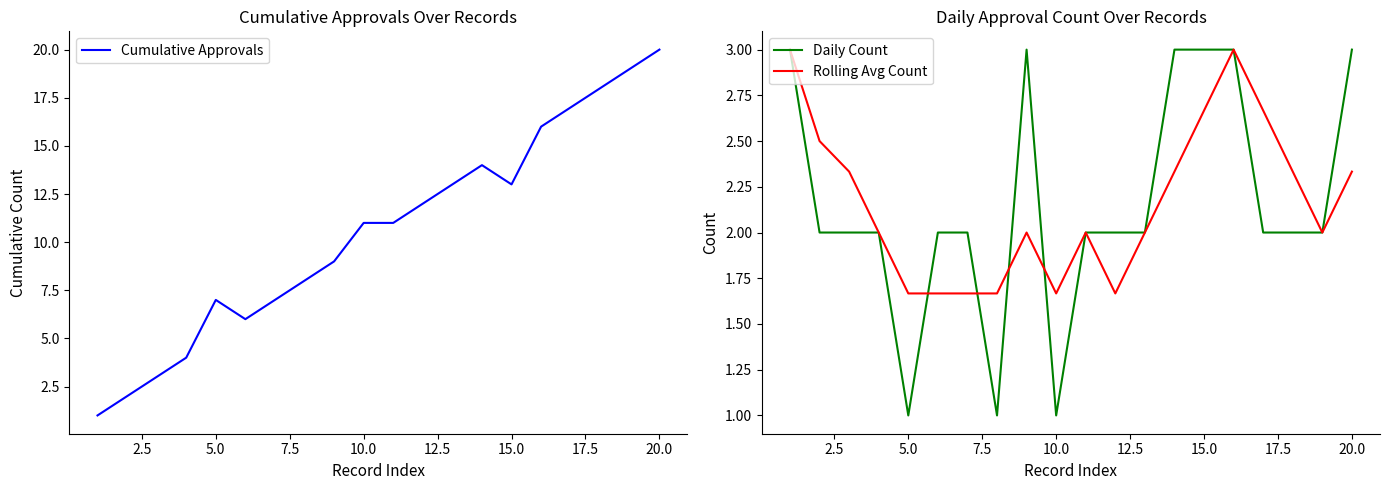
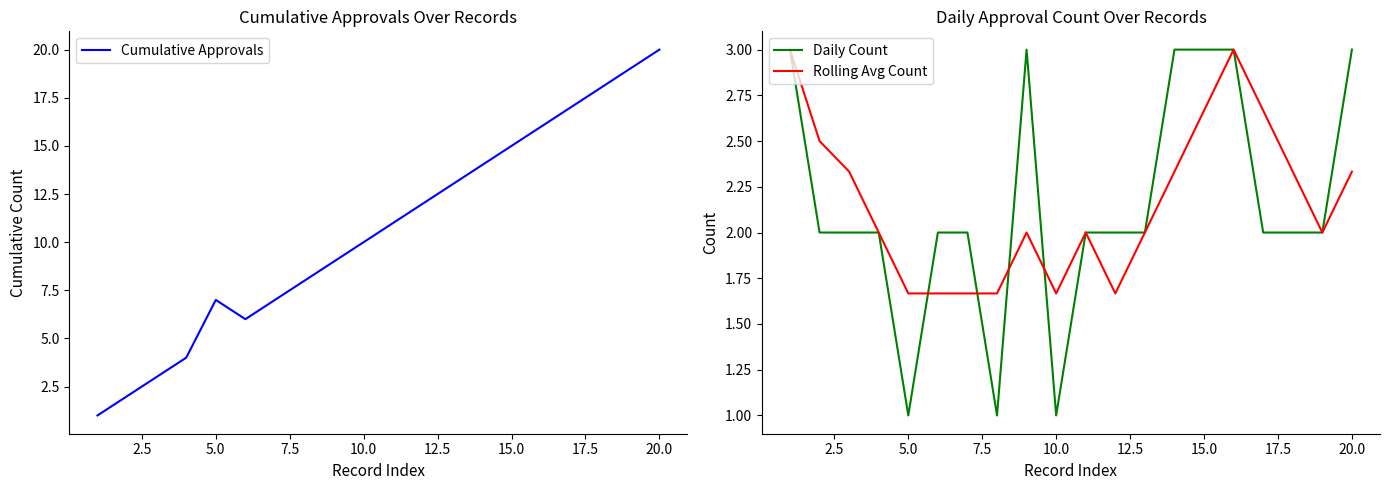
Cumulative Approvals Over Records, 10.0: 11 -> 10
Cumulative Approvals Over Records, 15.0: 13 -> 15
